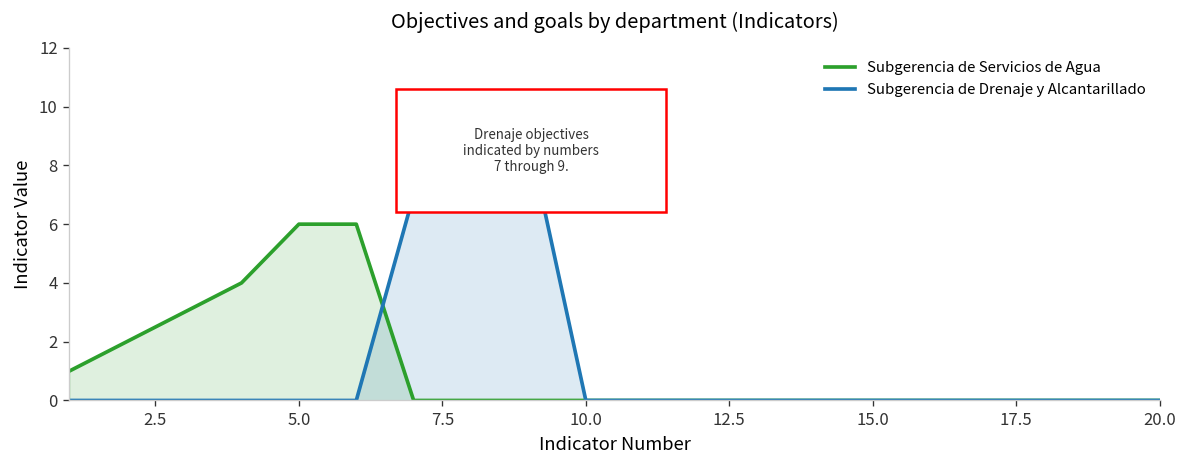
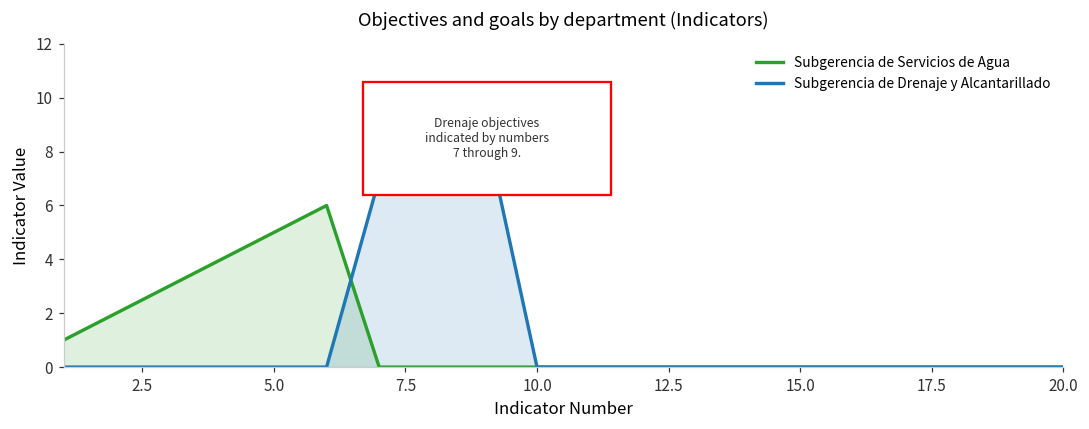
Subgerencia de Servicios de Agua, 5.0: 6 -> 5
